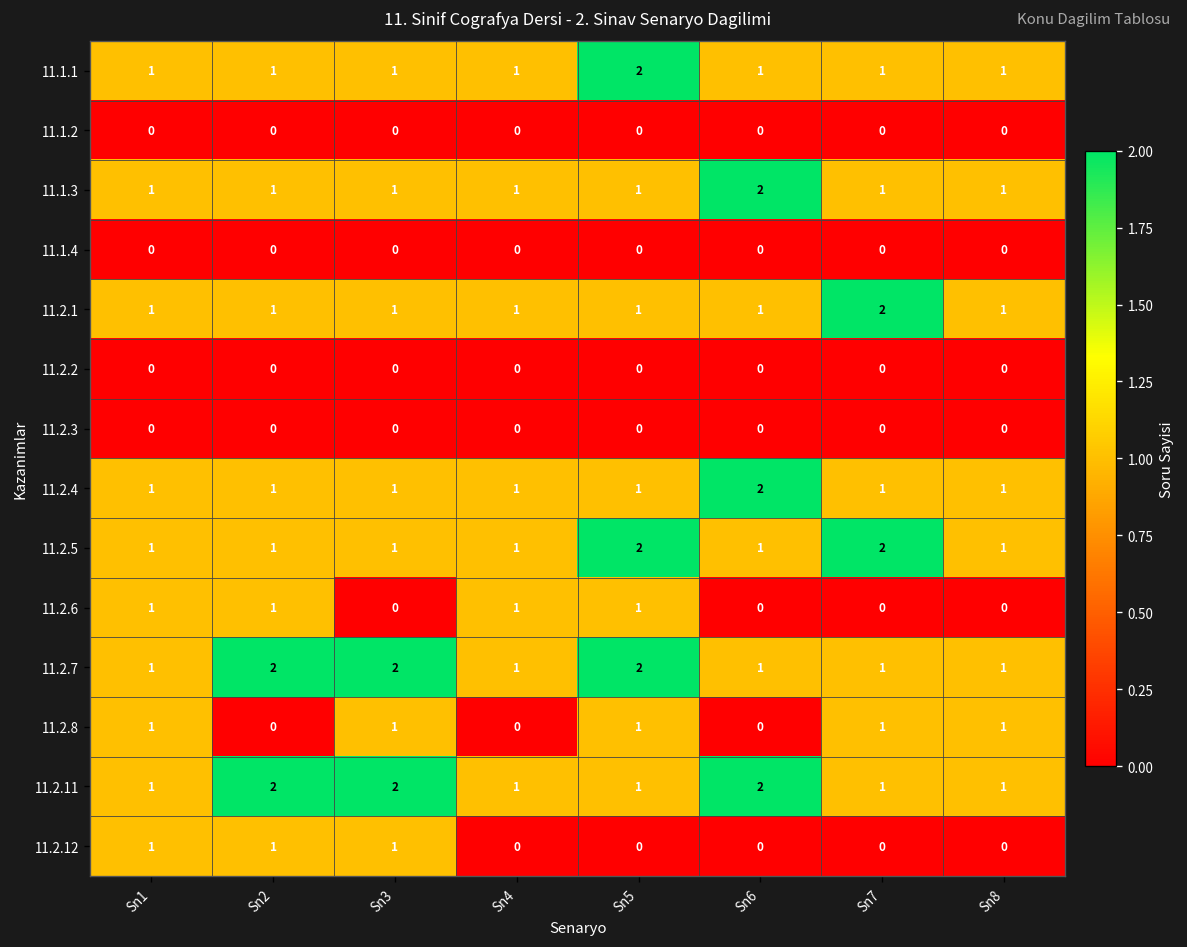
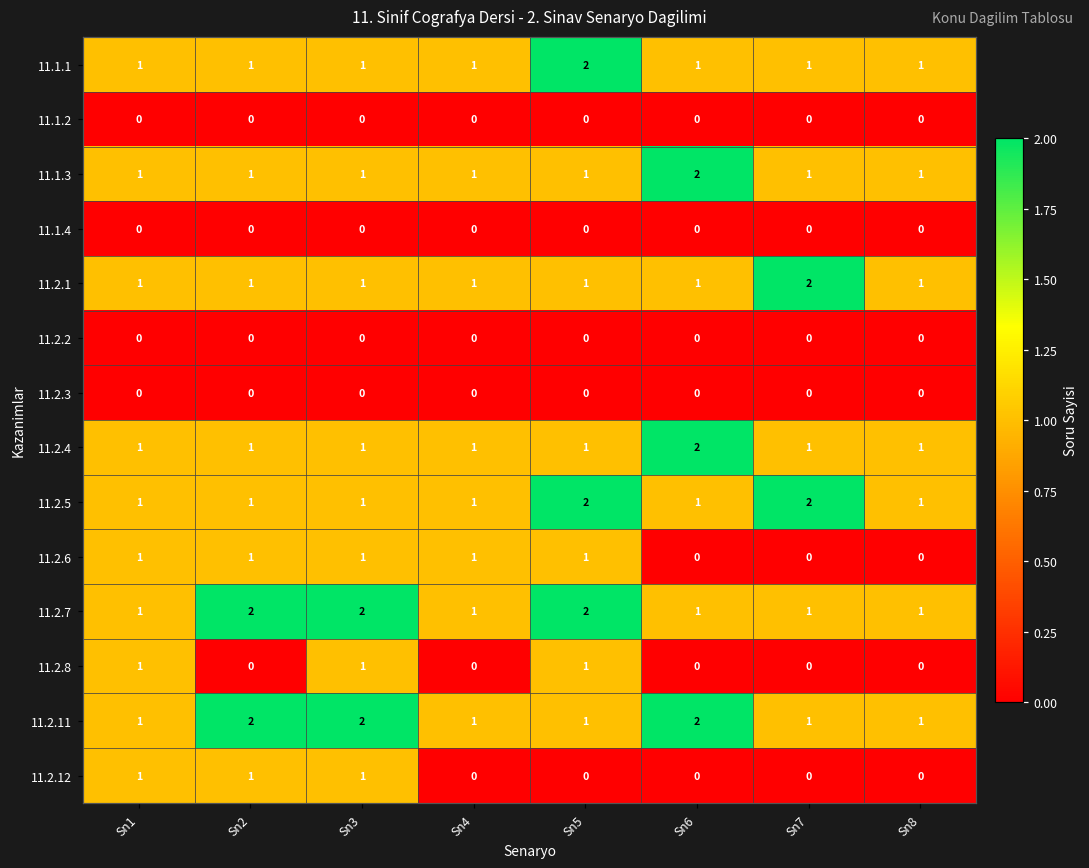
11.2.6, Sn3: 0 -> 1
11.2.8, Sn7: 1 -> 0
11.2.8, Sn8: 1 -> 0
